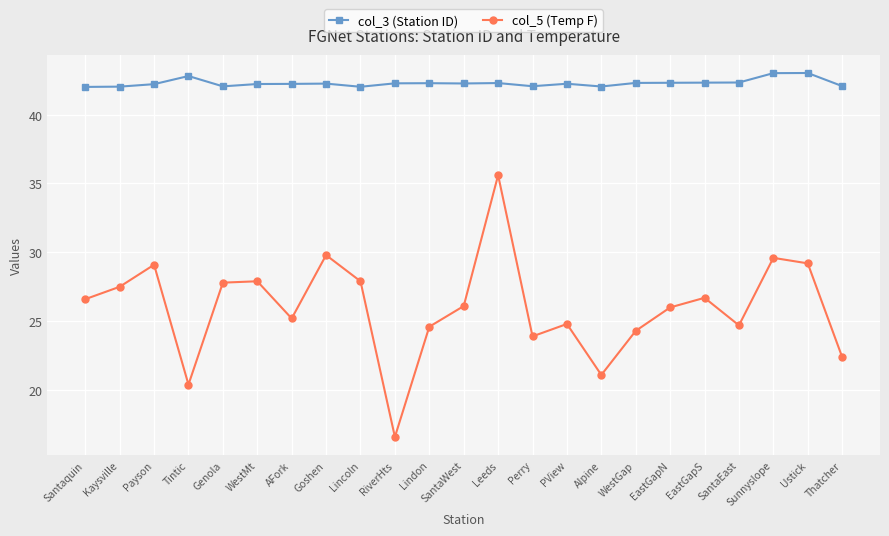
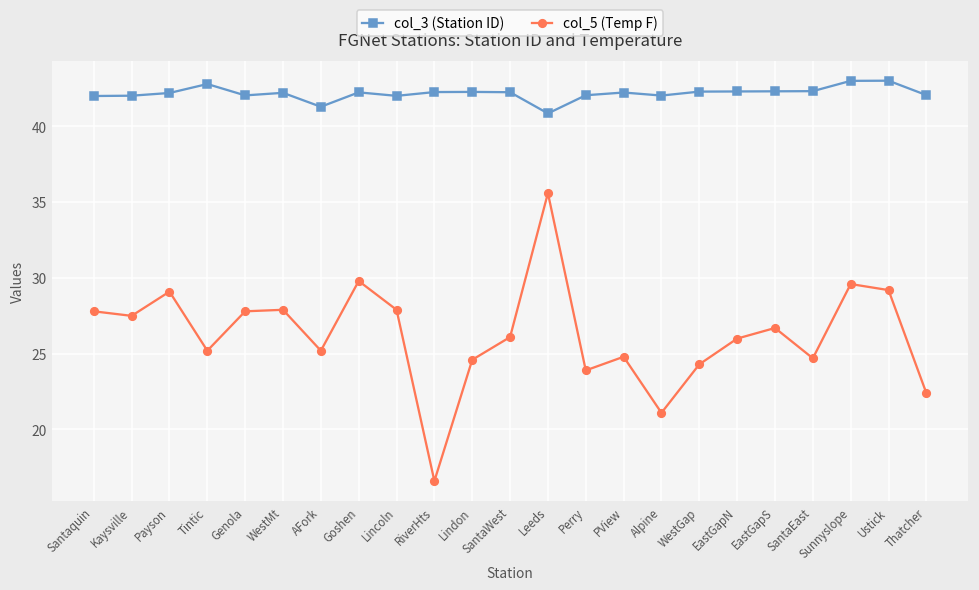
col_5 (Temp F), Santaquin: 26.6 -> 27.8
col_5 (Temp F), Tintic: 20.4 -> 25.2
col_3 (Station ID), AFork: 42.2 -> 41.3
col_3 (Station ID), Leeds: 42.3 -> 40.9
